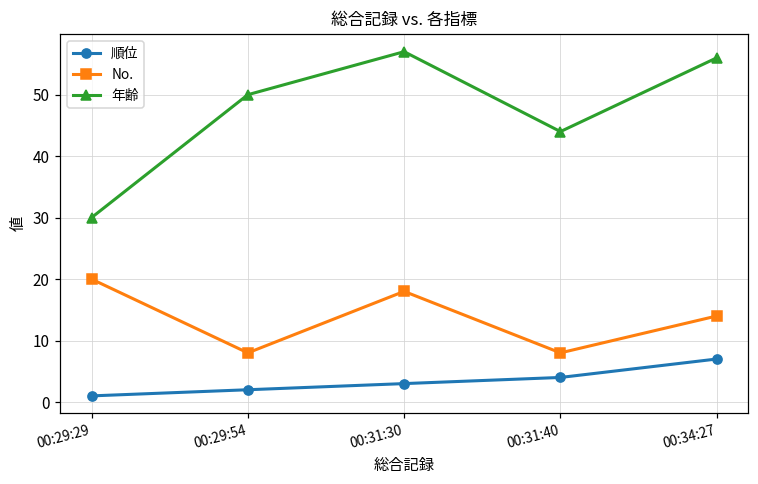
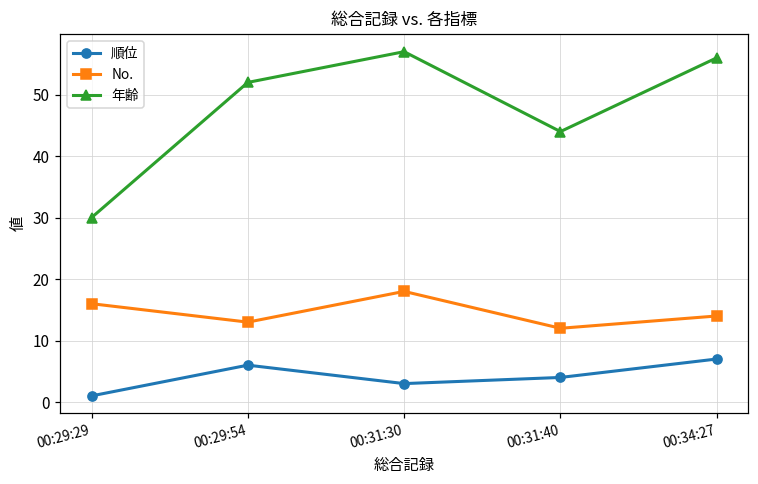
No., 00:29:29: 20 -> 16
順位, 00:29:54: 2 -> 6
No., 00:29:54: 8 -> 13
年齢, 00:29:54: 50 -> 52
No., 00:31:40: 8 -> 12
